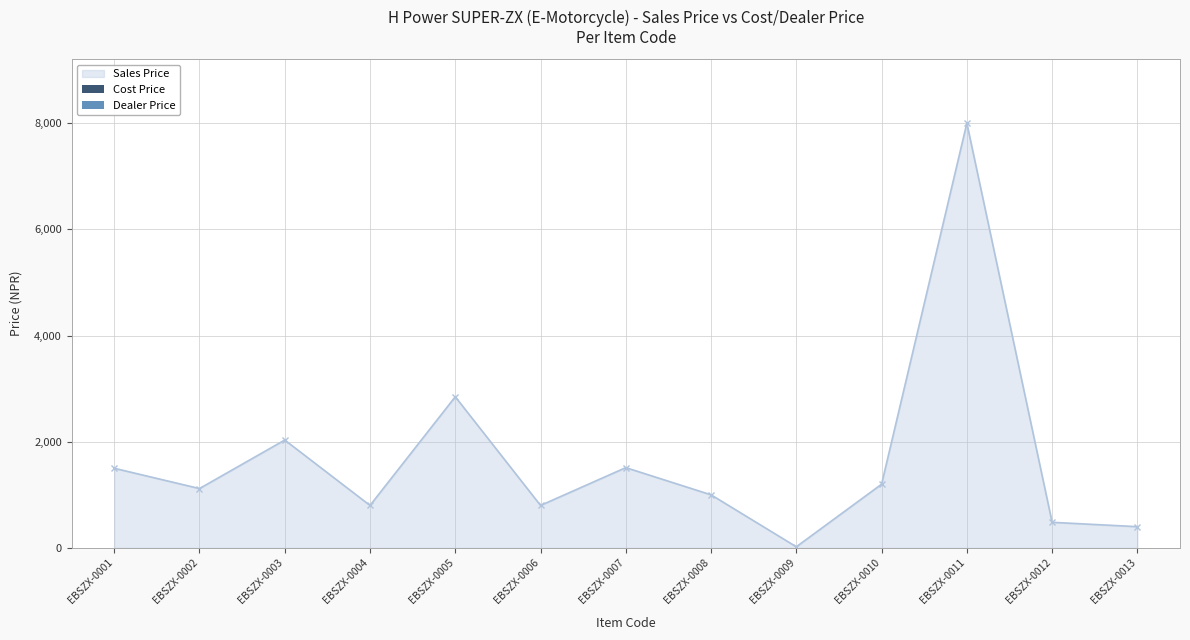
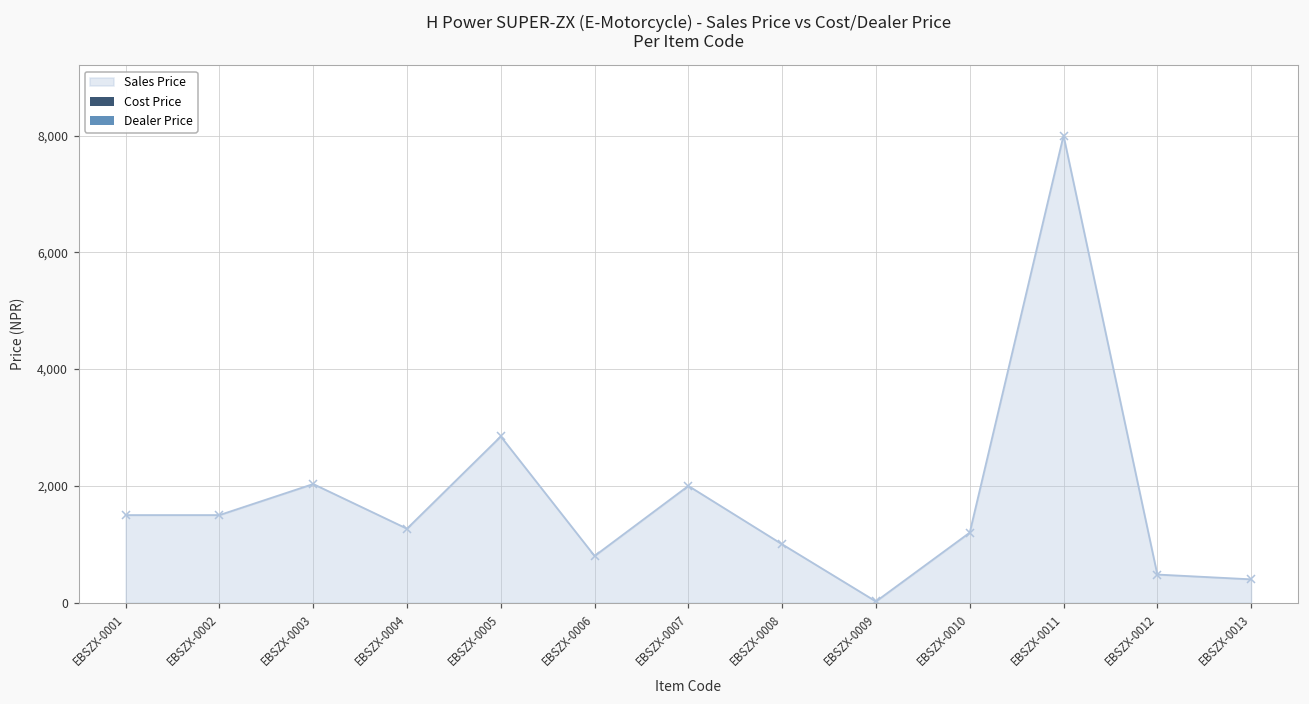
Sales Price, EBSZX-0002: 1,100 -> 1,500
Sales Price, EBSZX-0004: 800 -> 1,300
Sales Price, EBSZX-0007: 1,500 -> 2,000
